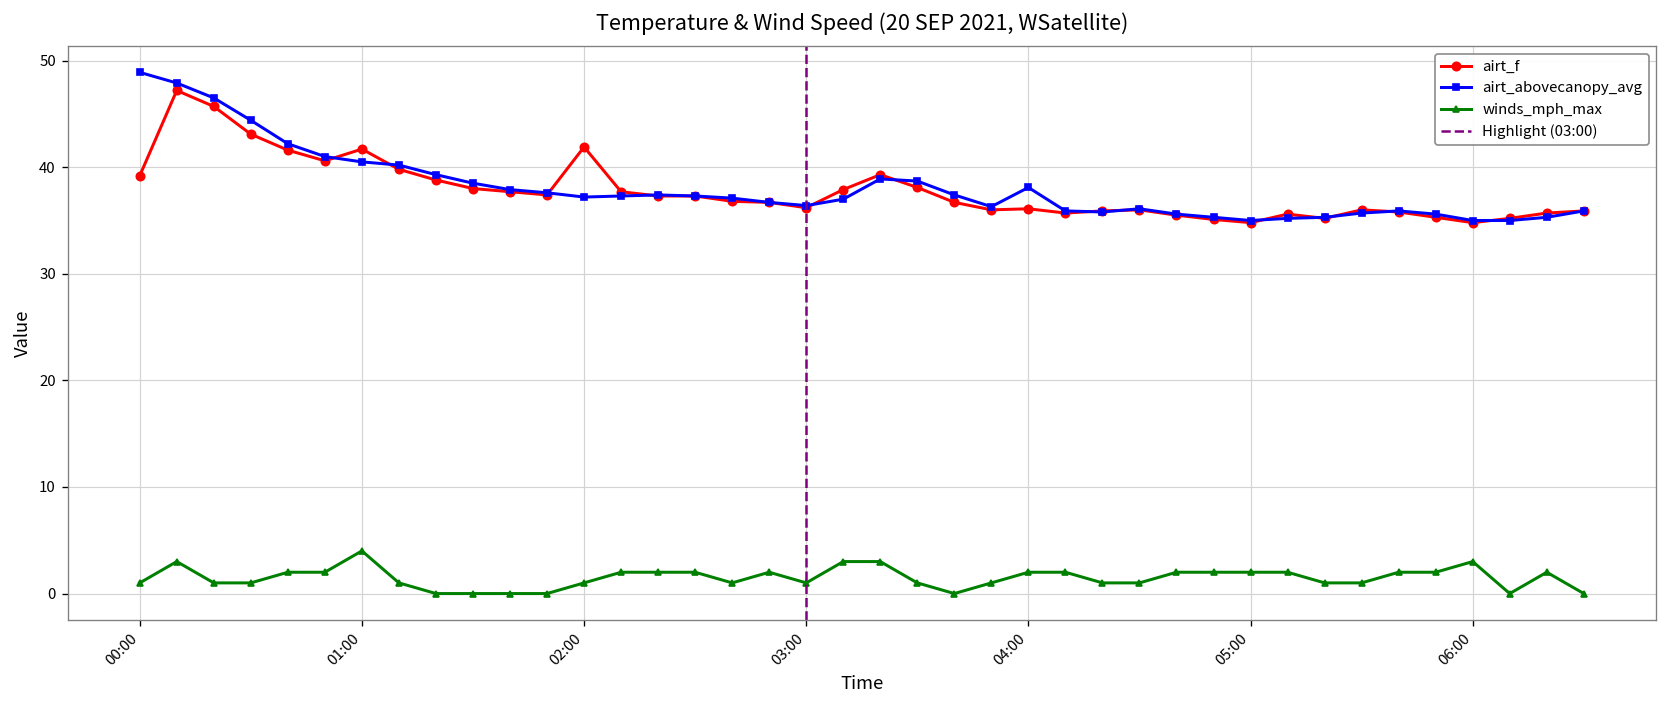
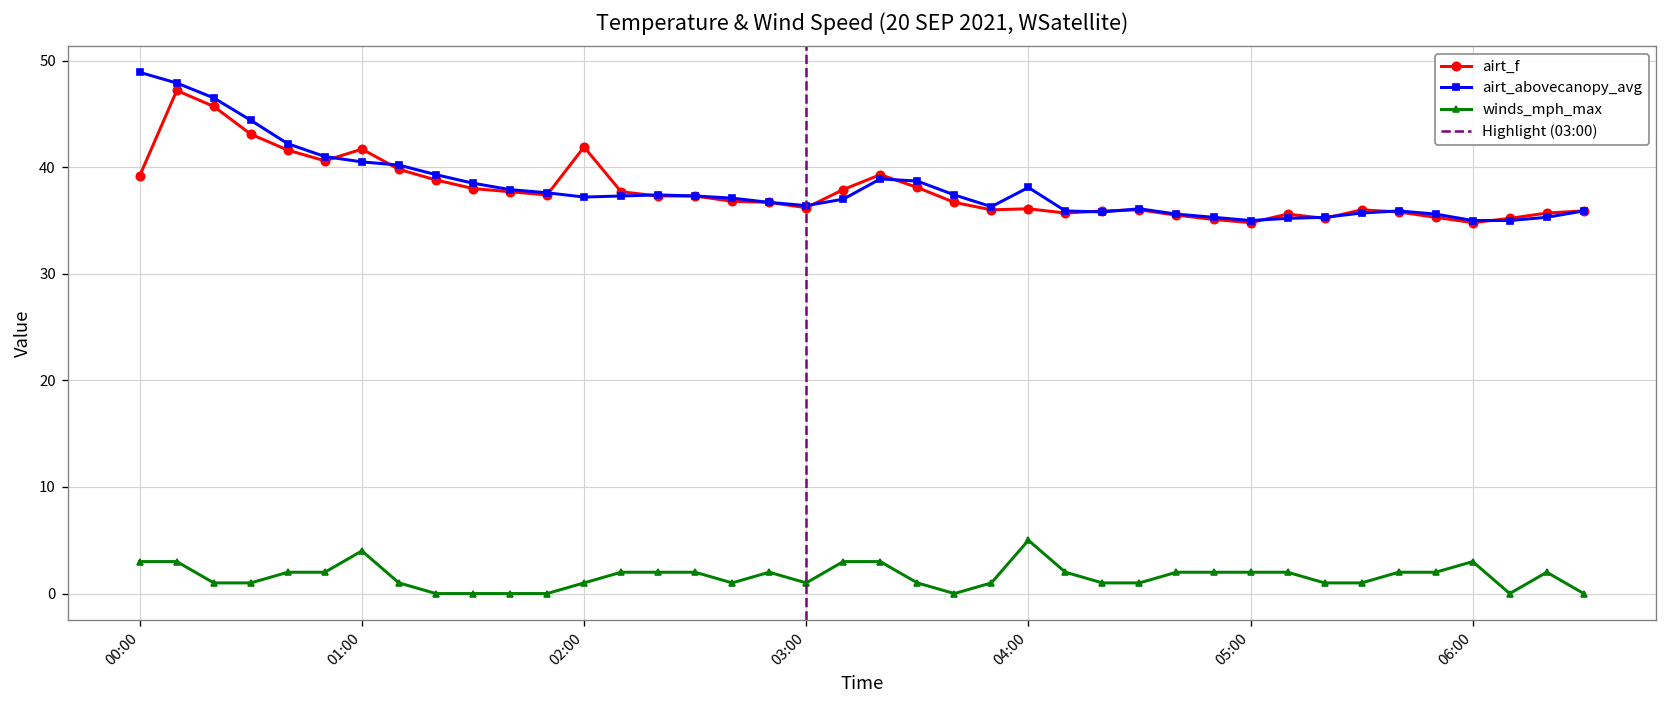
winds_mph_max, 00:00: 1 -> 3
winds_mph_max, 04:00: 2 -> 5
